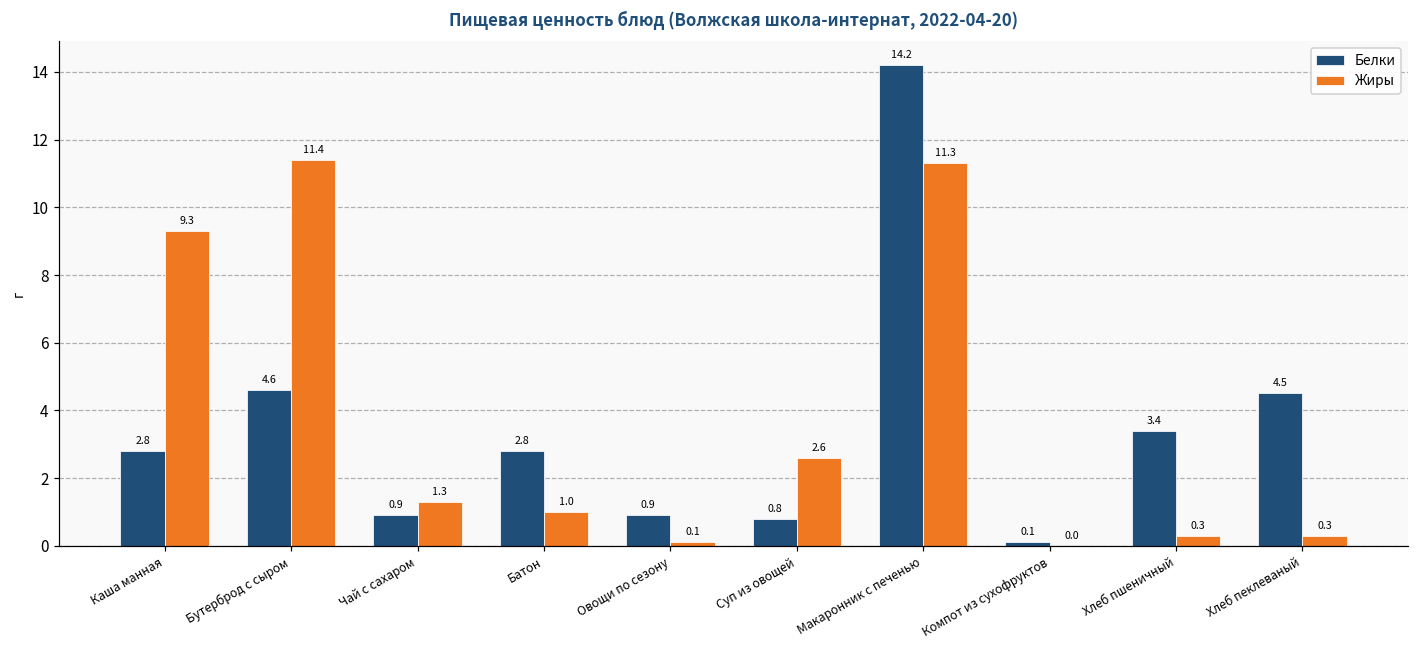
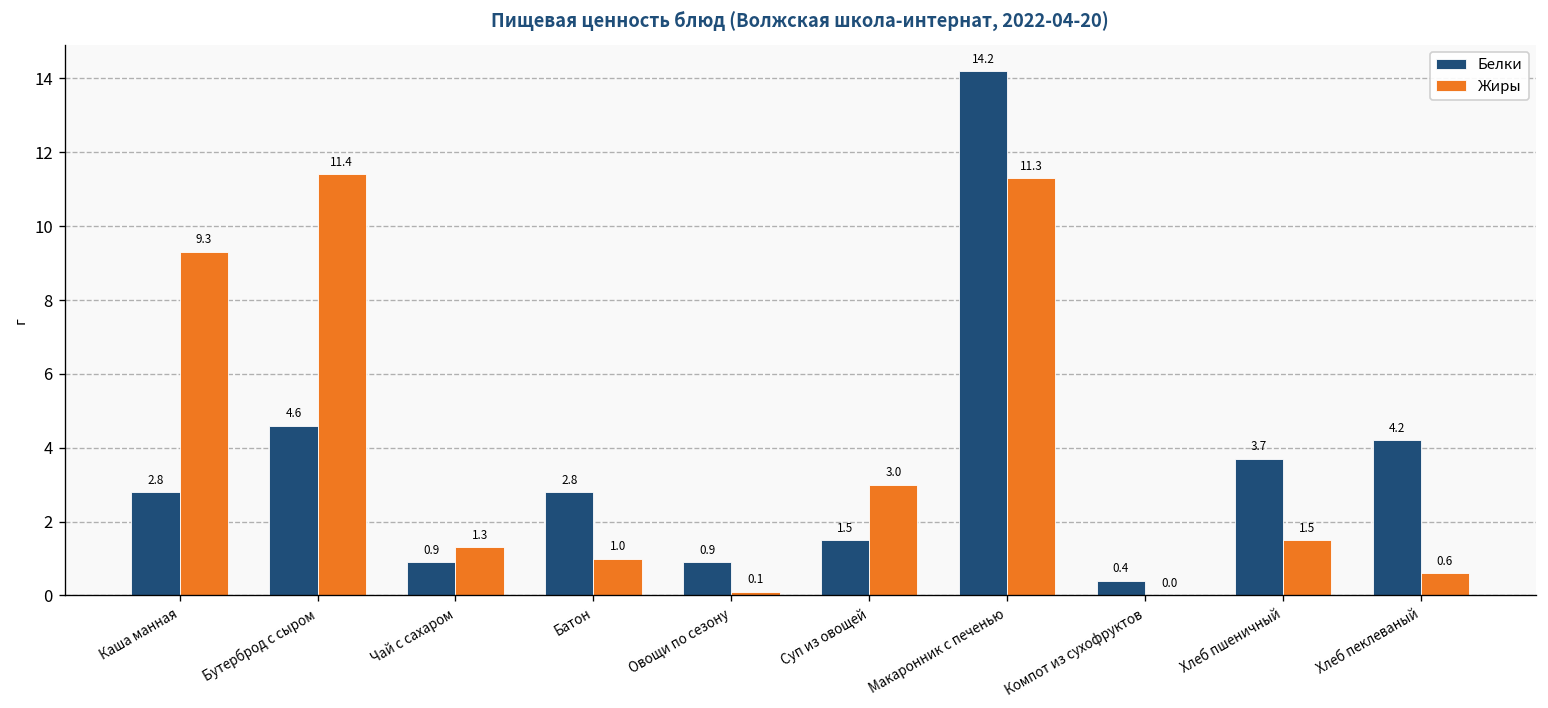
Белки, Суп из овощей: 0.8 -> 1.5
Жиры, Суп из овощей: 2.6 -> 3.0
Белки, Компот из сухофруктов: 0.1 -> 0.4
Белки, Хлеб пшеничный: 3.4 -> 3.7
Жиры, Хлеб пшеничный: 0.3 -> 1.5
Белки, Хлеб пеклеваный: 4.5 -> 4.2
Жиры, Хлеб пеклеваный: 0.3 -> 0.6
